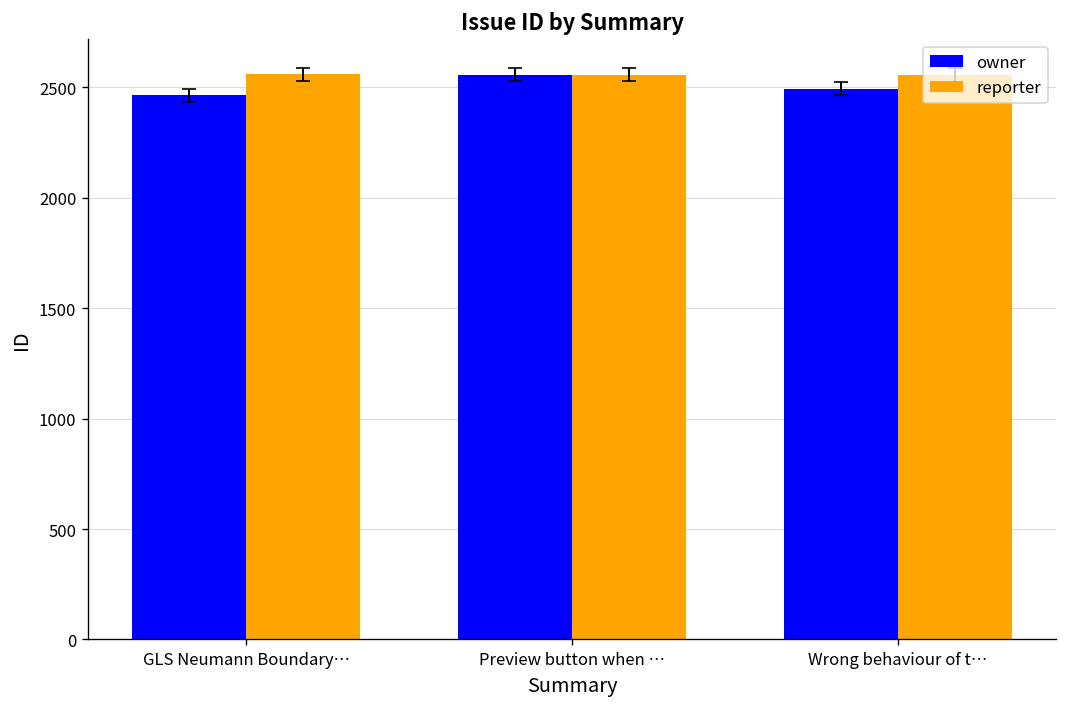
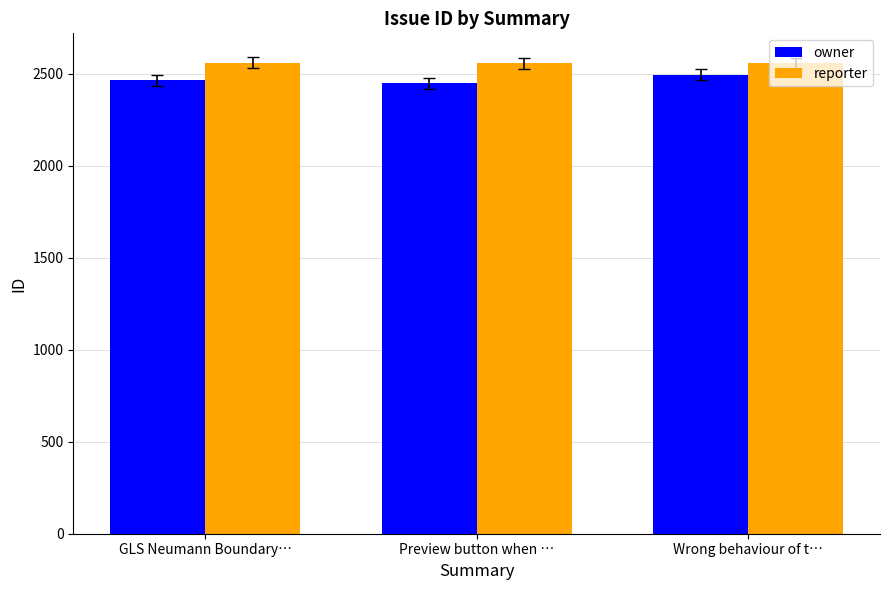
owner, Preview button when …: 2560 -> 2450
